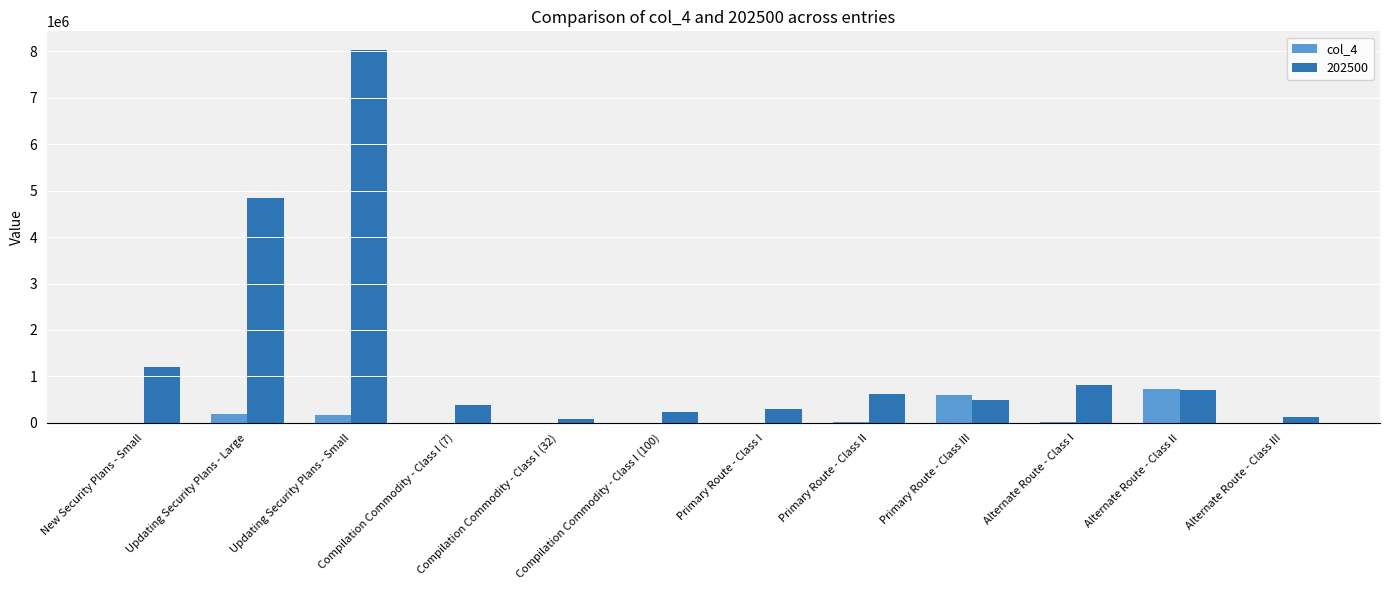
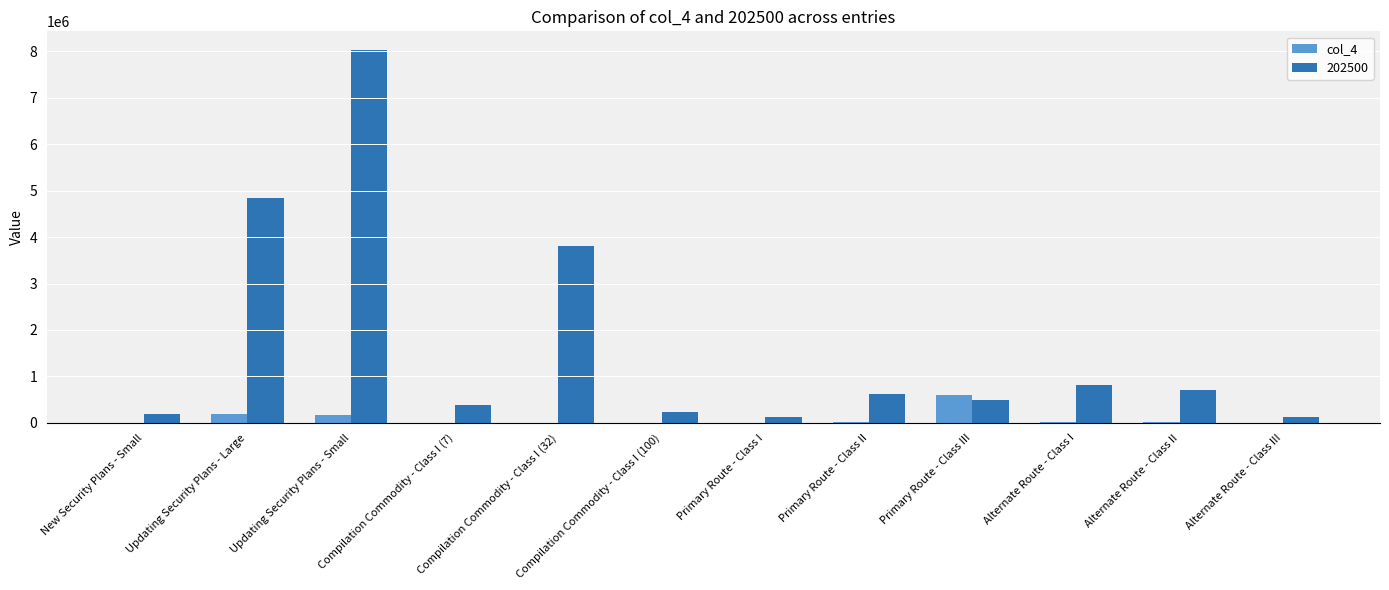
202500, New Security Plans - Small: 1200000 -> 200000
202500, Compilation Commodity - Class I (32): 100000 -> 3800000
202500, Primary Route - Class I: 300000 -> 100000
col_4, Alternate Route - Class II: 700000 -> 0
